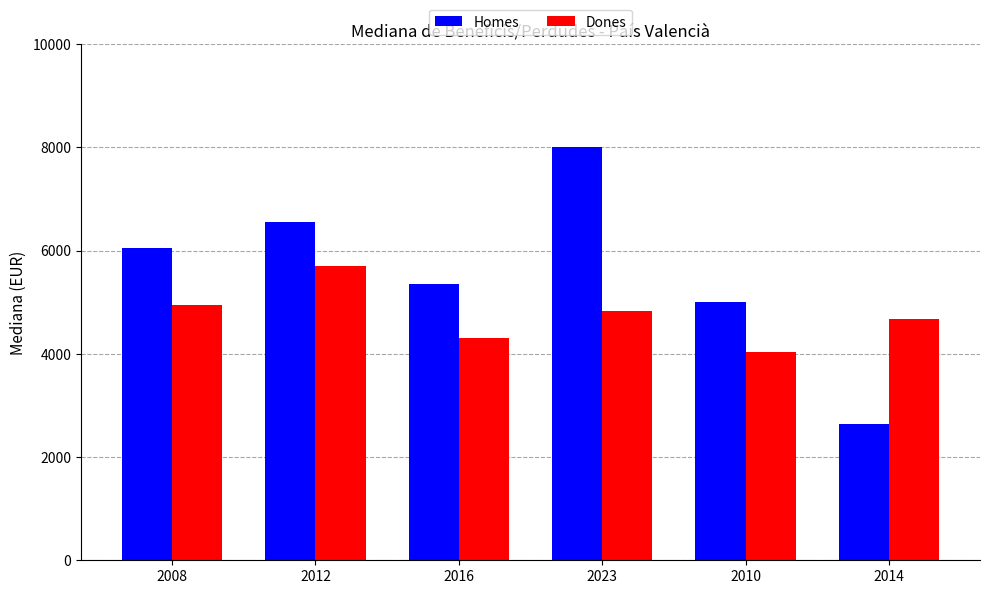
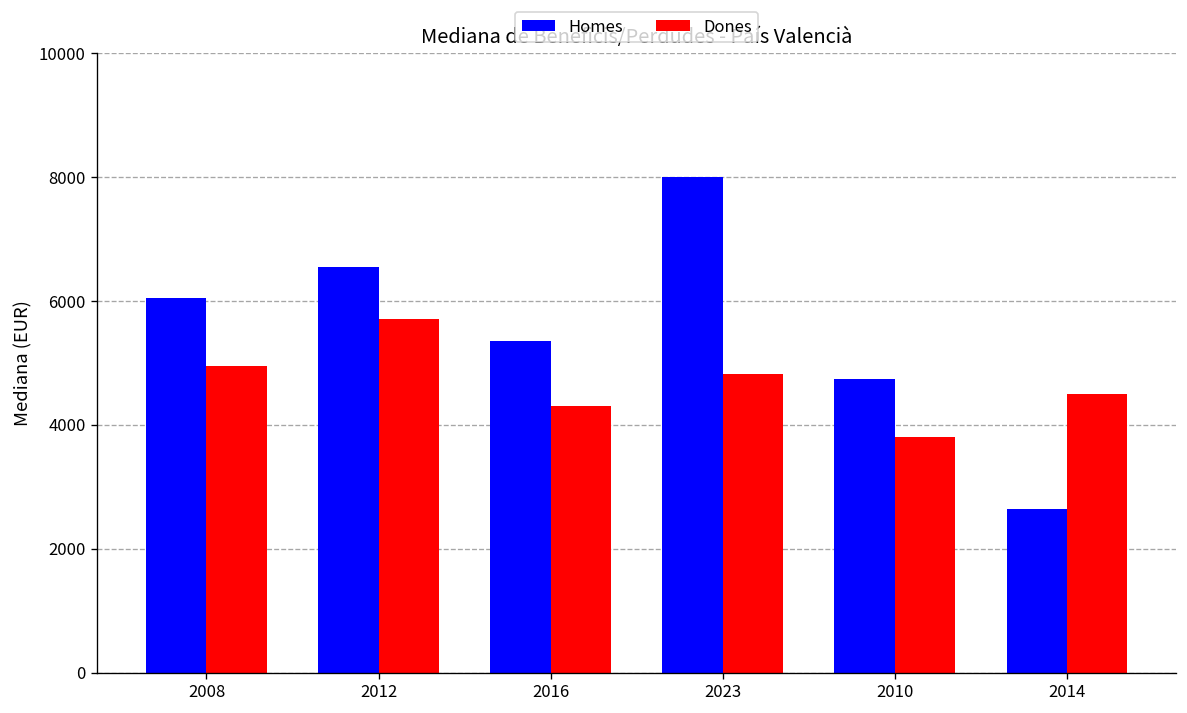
Homes, 2010: 5000 -> 4700
Dones, 2010: 4000 -> 3800
Dones, 2014: 4700 -> 4500
